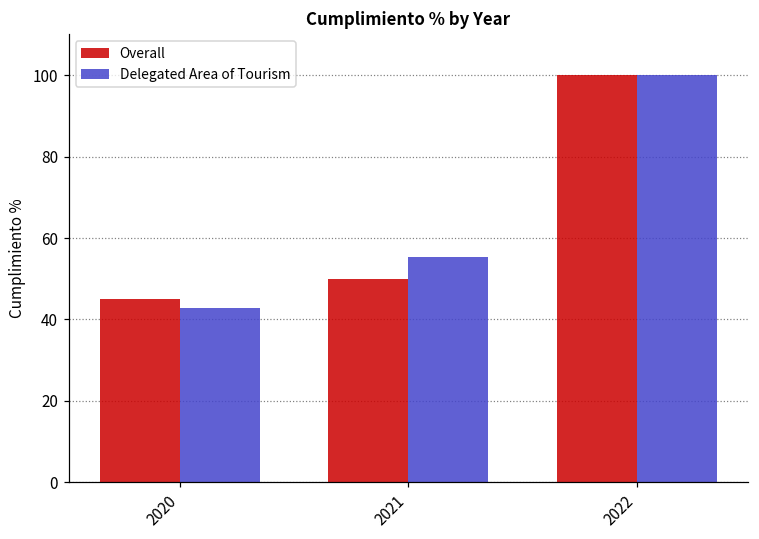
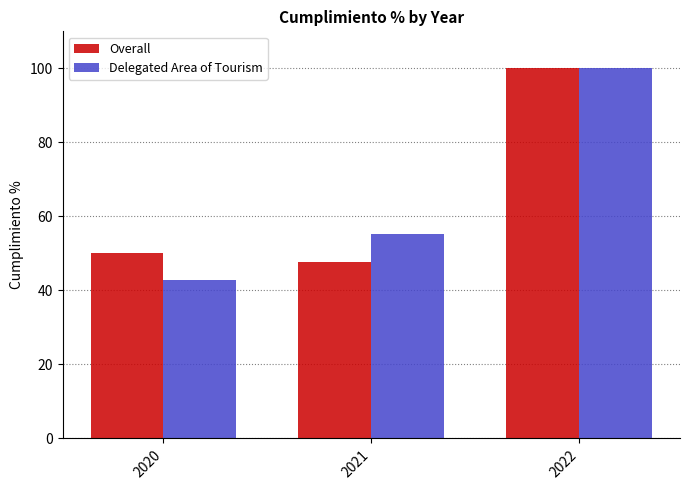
Overall, 2020: 45 -> 50
Overall, 2021: 50 -> 48
